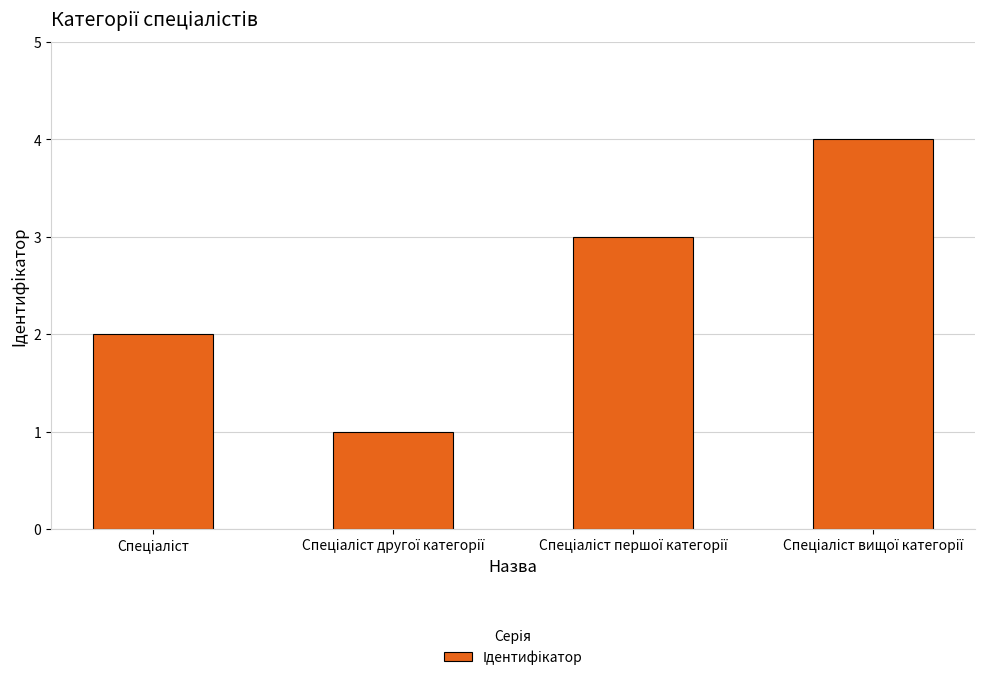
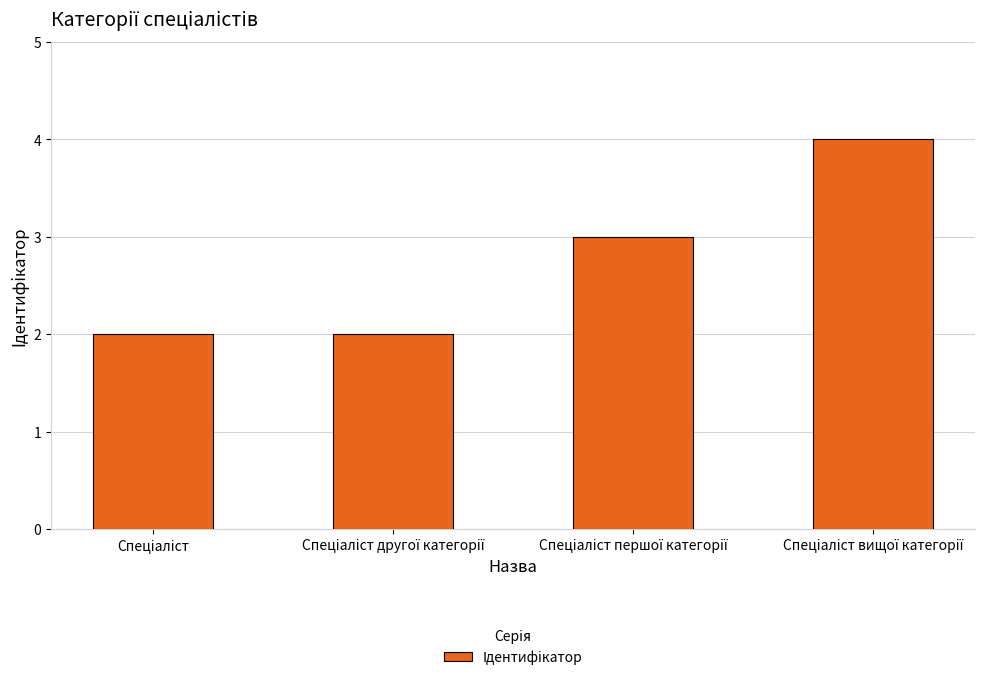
Спеціаліст другої категорії: 1 -> 2
